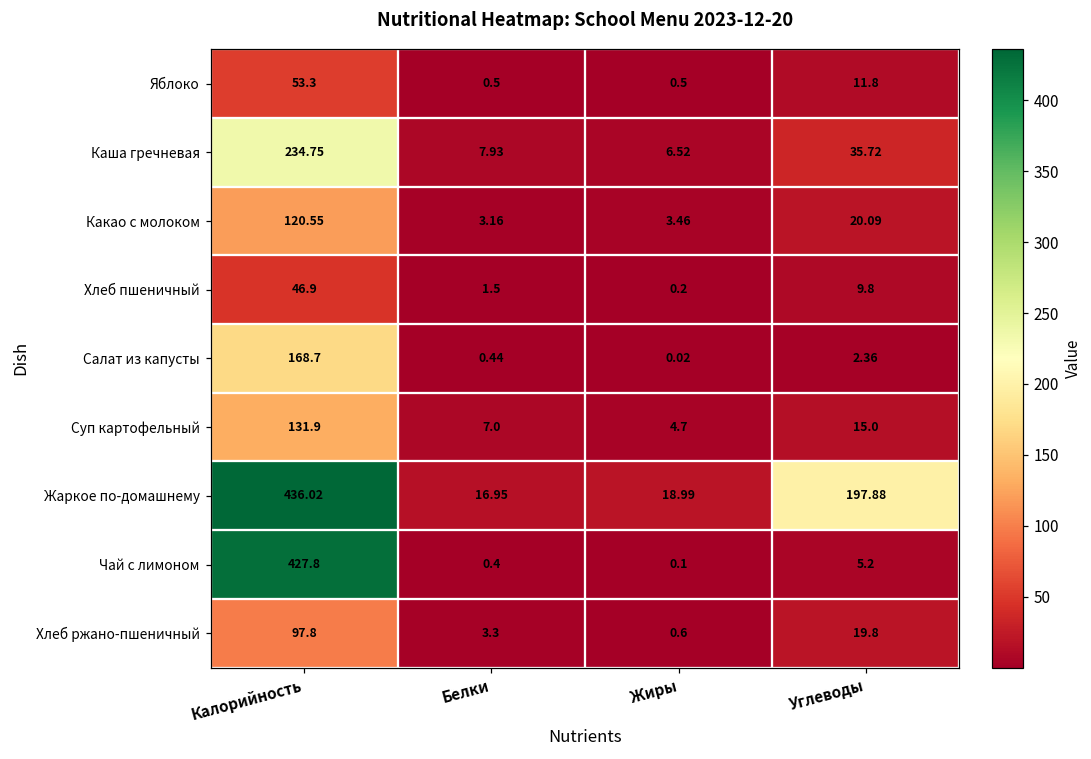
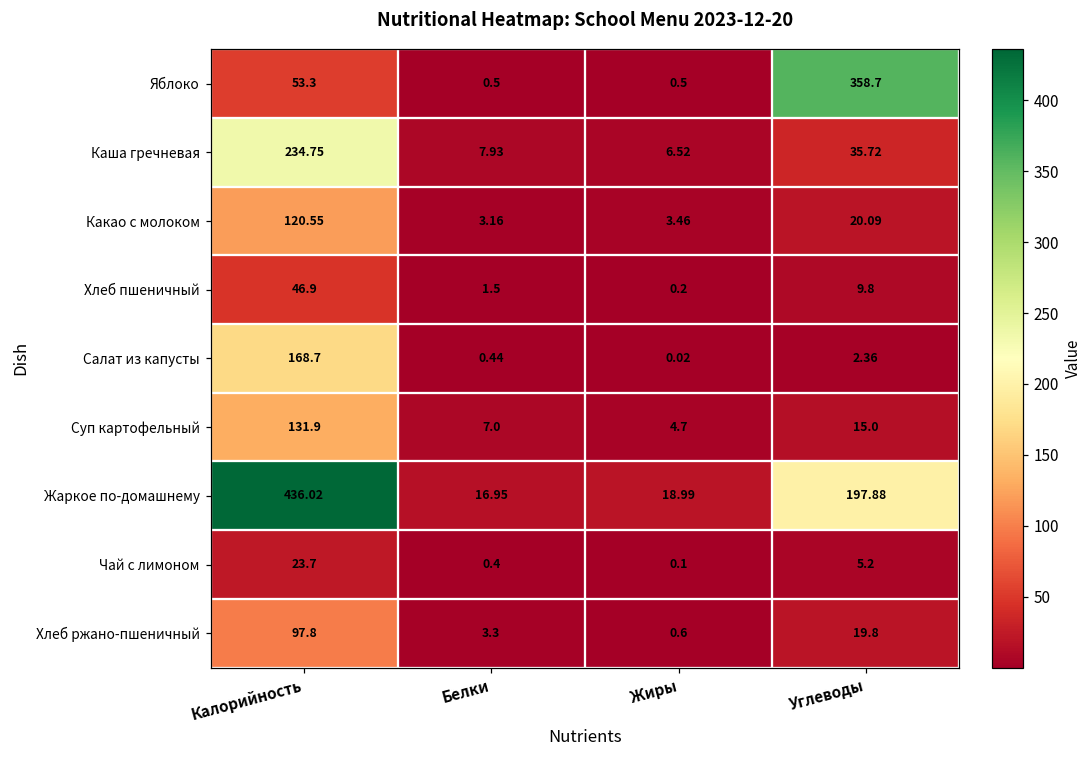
Яблоко, Углеводы: 11.8 -> 358.7
Чай с лимоном, Калорийность: 427.8 -> 23.7
